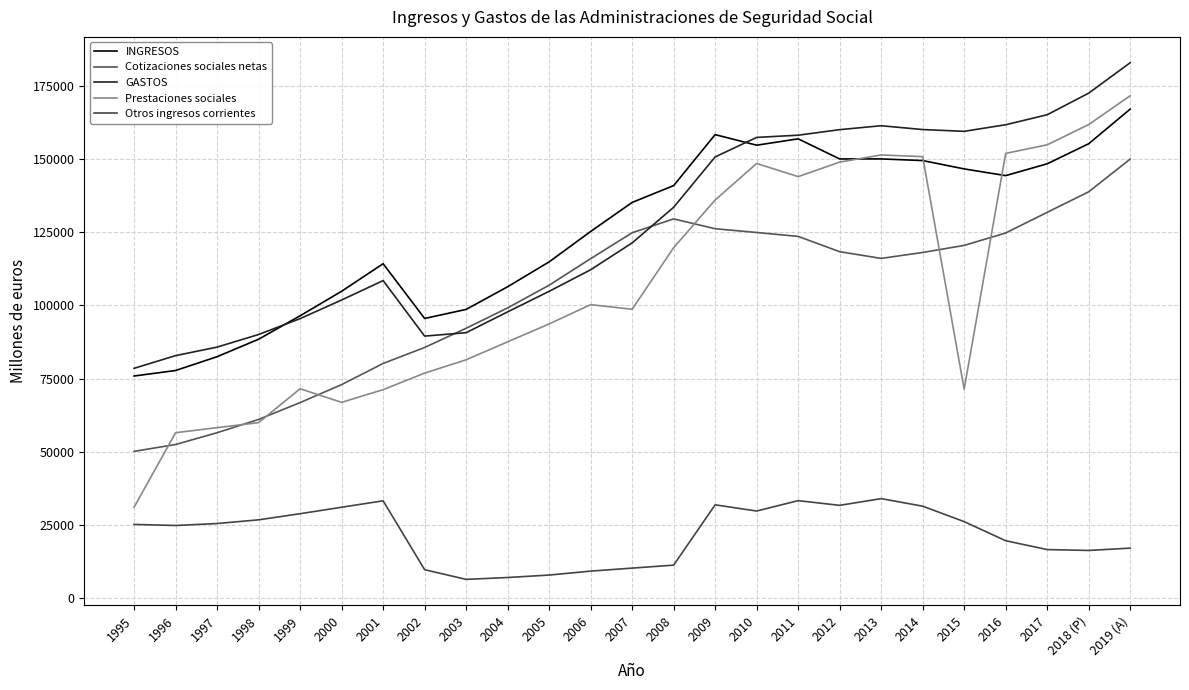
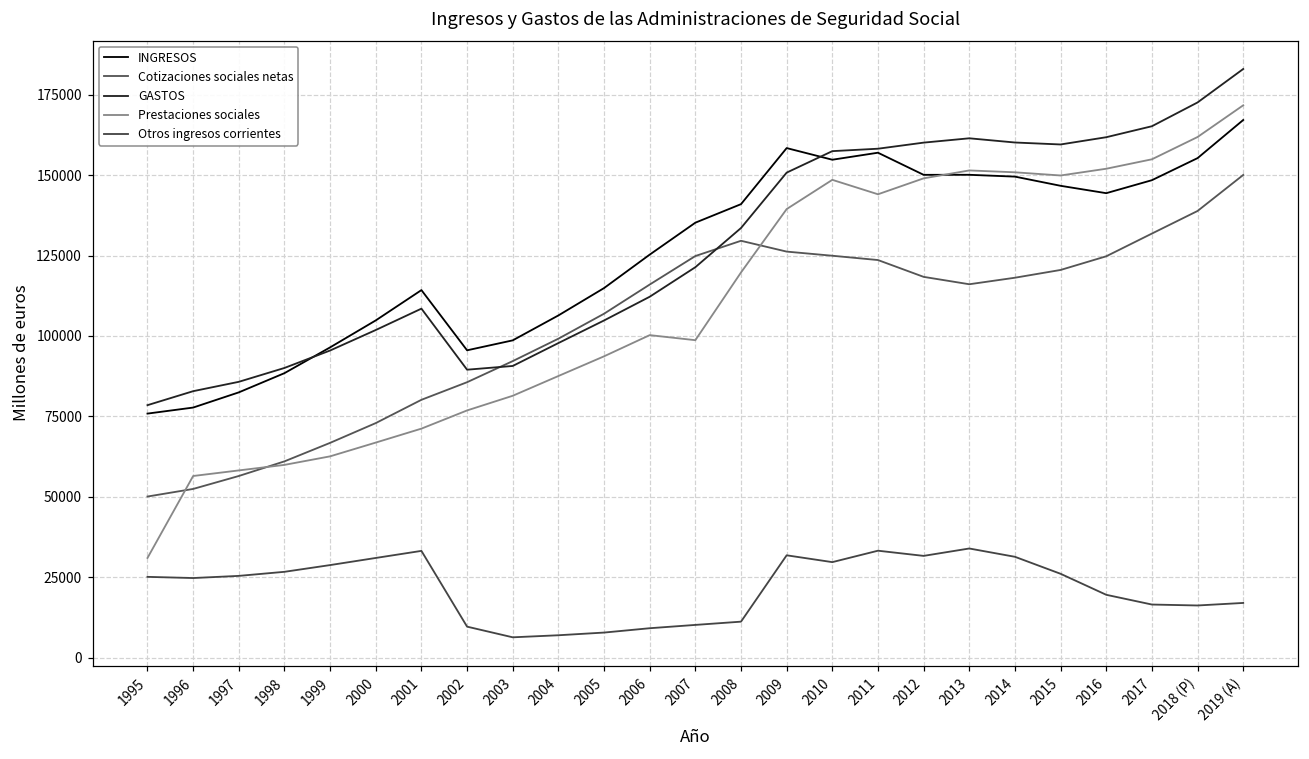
Prestaciones sociales, 1999: 71000 -> 63000
Prestaciones sociales, 2009: 136000 -> 139000
Prestaciones sociales, 2015: 71000 -> 150000
